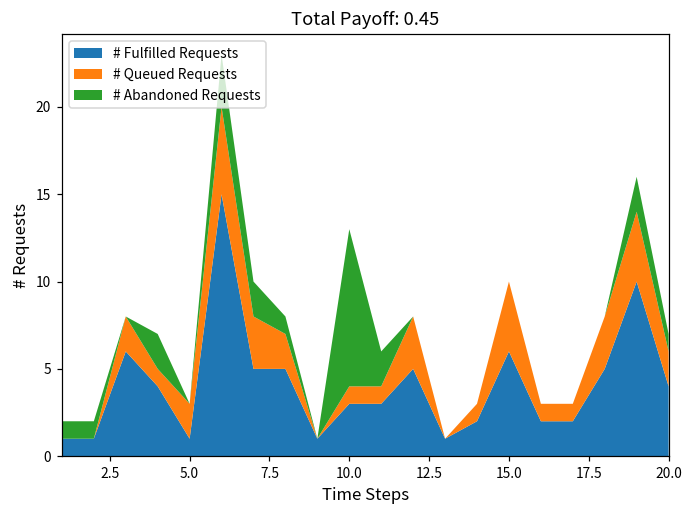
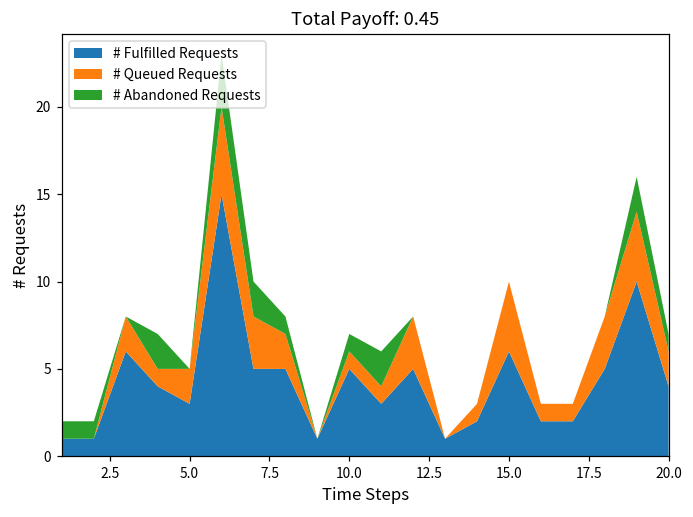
# Fulfilled Requests, 5.0: 1 -> 3
# Fulfilled Requests, 10.0: 3 -> 5
# Abandoned Requests, 10.0: 9 -> 1
